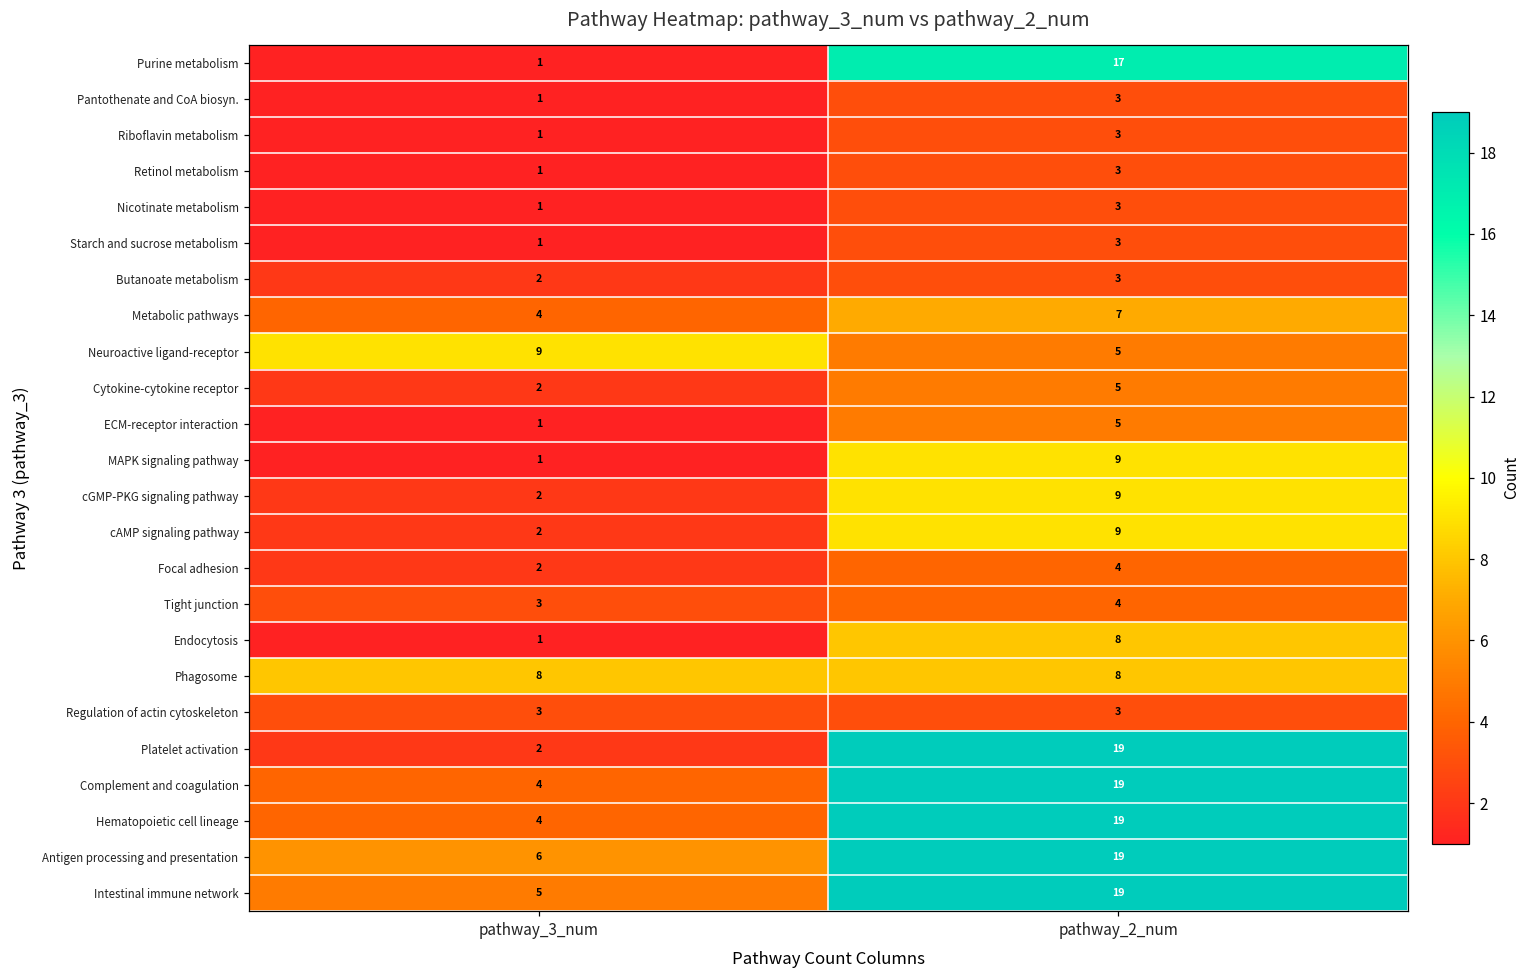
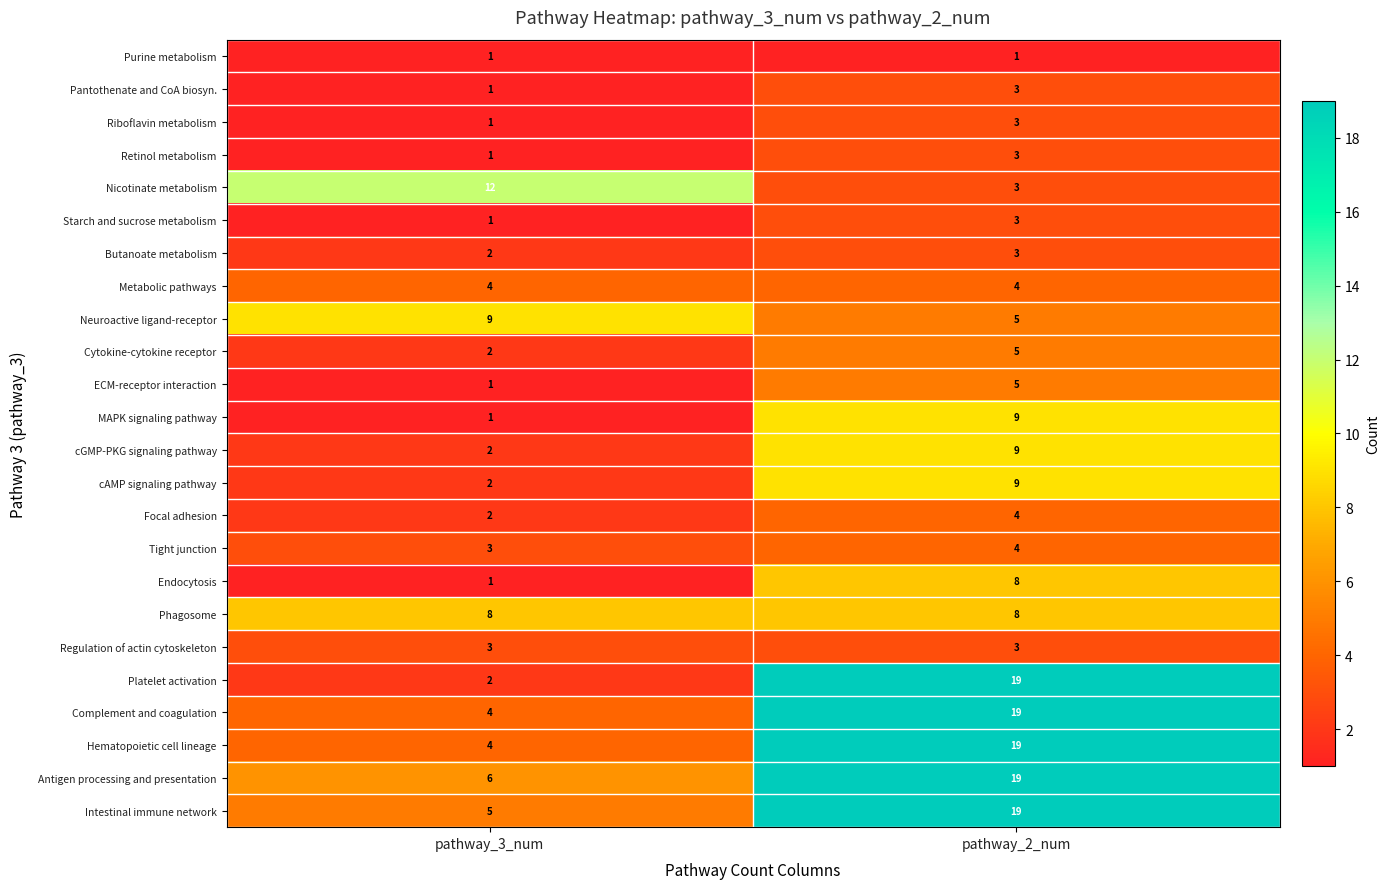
Purine metabolism, pathway_2_num: 17 -> 1
Nicotinate metabolism, pathway_3_num: 1 -> 12
Metabolic pathways, pathway_2_num: 7 -> 4
